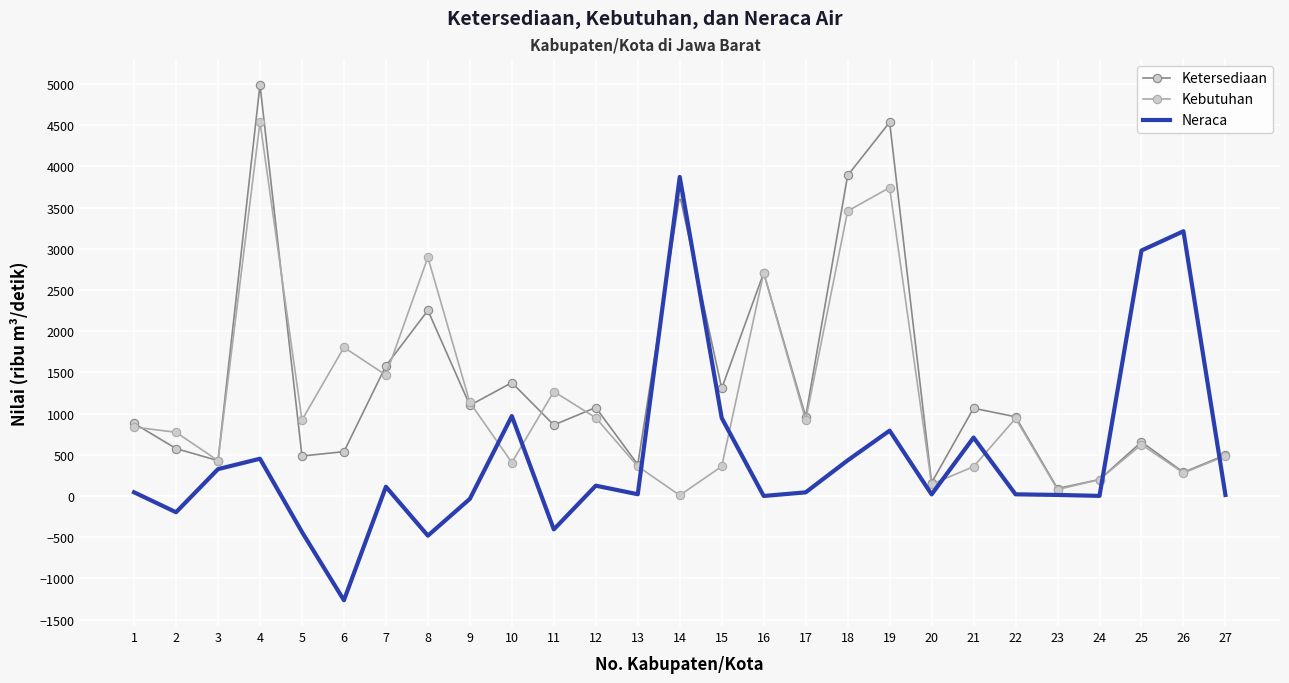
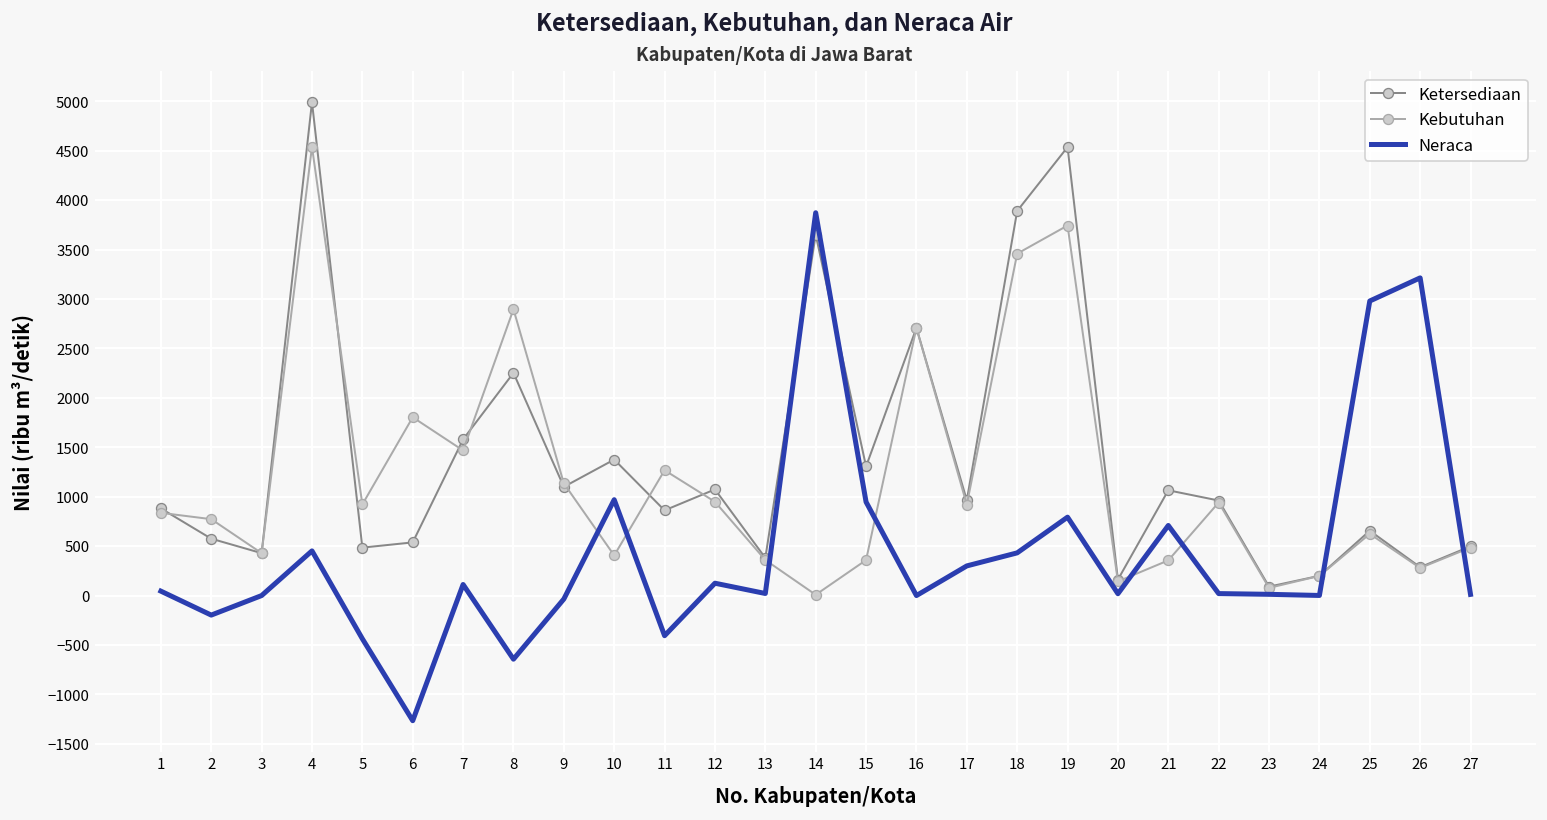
Neraca, 3: 300 -> 0
Neraca, 8: -500 -> -600
Neraca, 17: 0 -> 300
